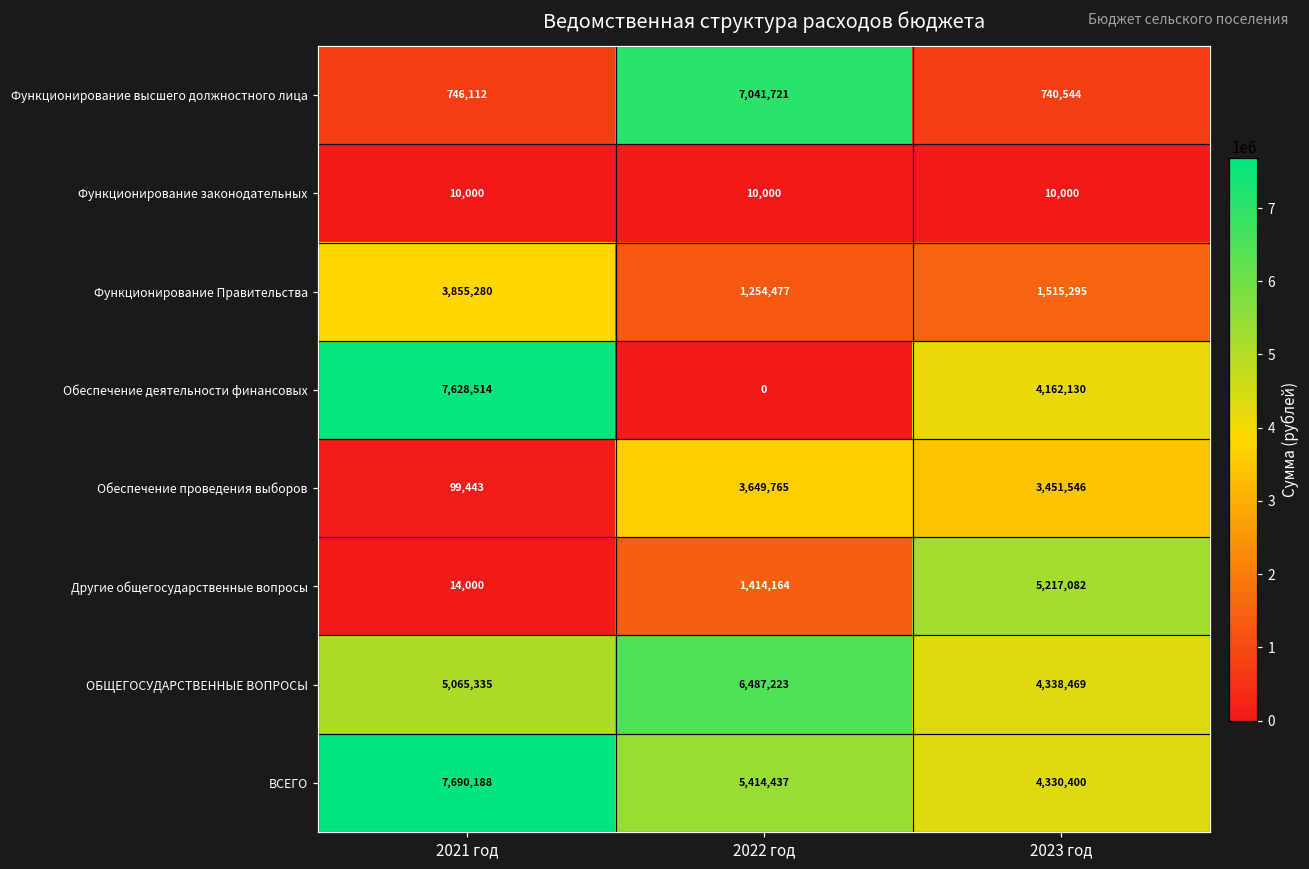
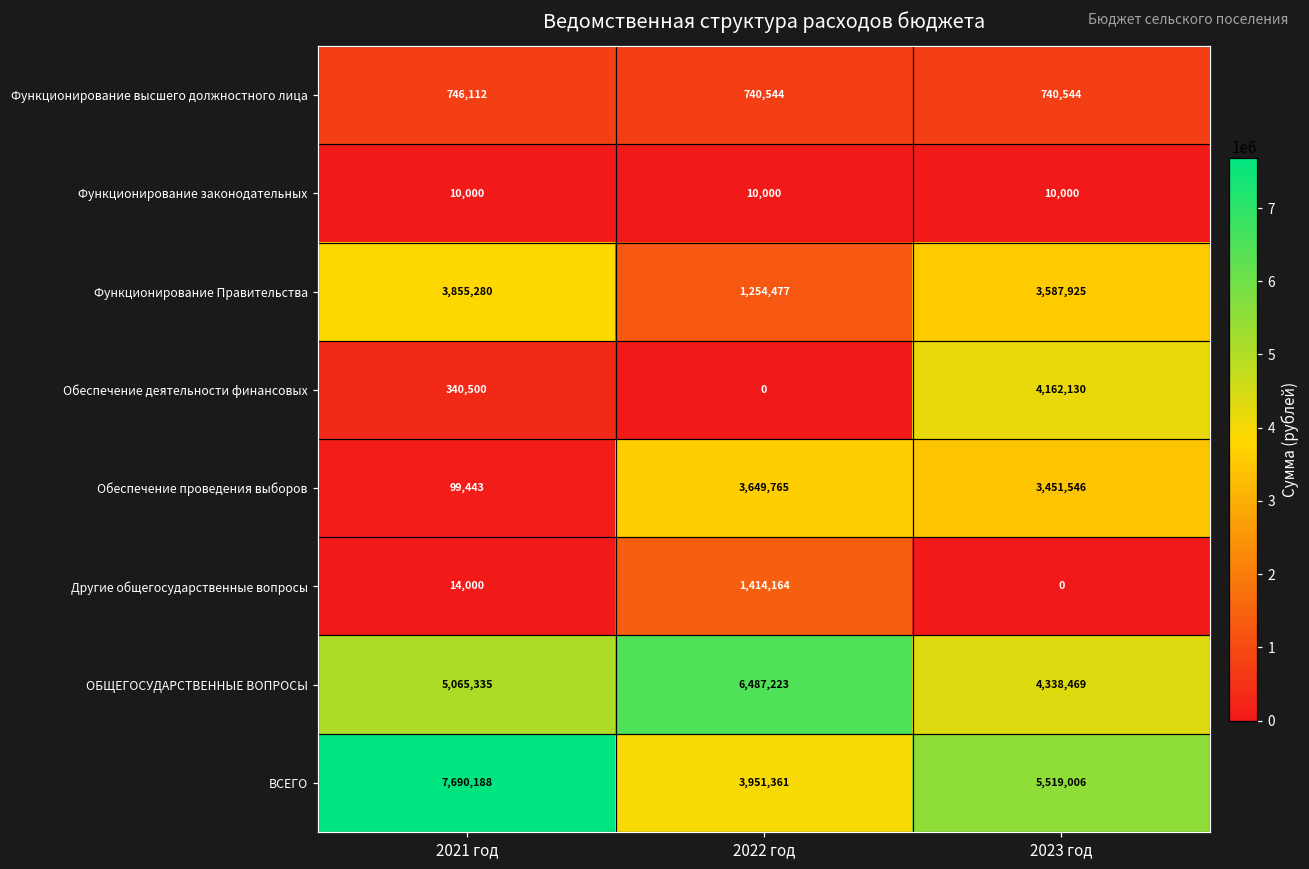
Функционирование высшего должностного лица, 2022 год: 7,041,721 -> 740,544
Функционирование Правительства, 2023 год: 1,515,295 -> 3,587,925
Обеспечение деятельности финансовых, 2021 год: 7,628,514 -> 340,500
Другие общегосударственные вопросы, 2023 год: 5,217,082 -> 0
ВСЕГО, 2022 год: 5,414,437 -> 3,951,361
ВСЕГО, 2023 год: 4,330,400 -> 5,519,006
